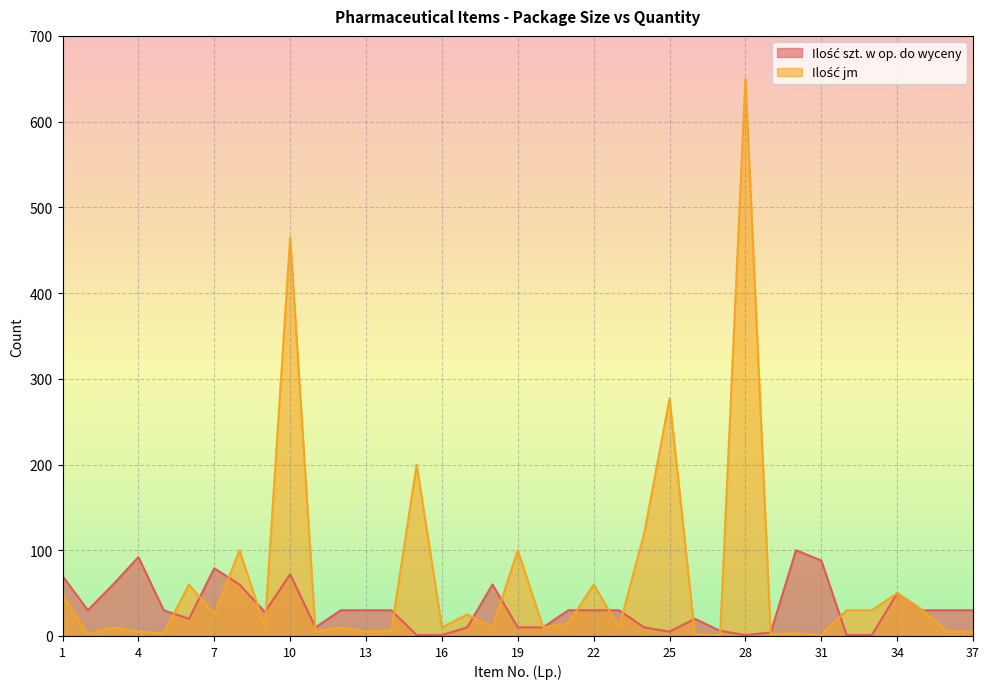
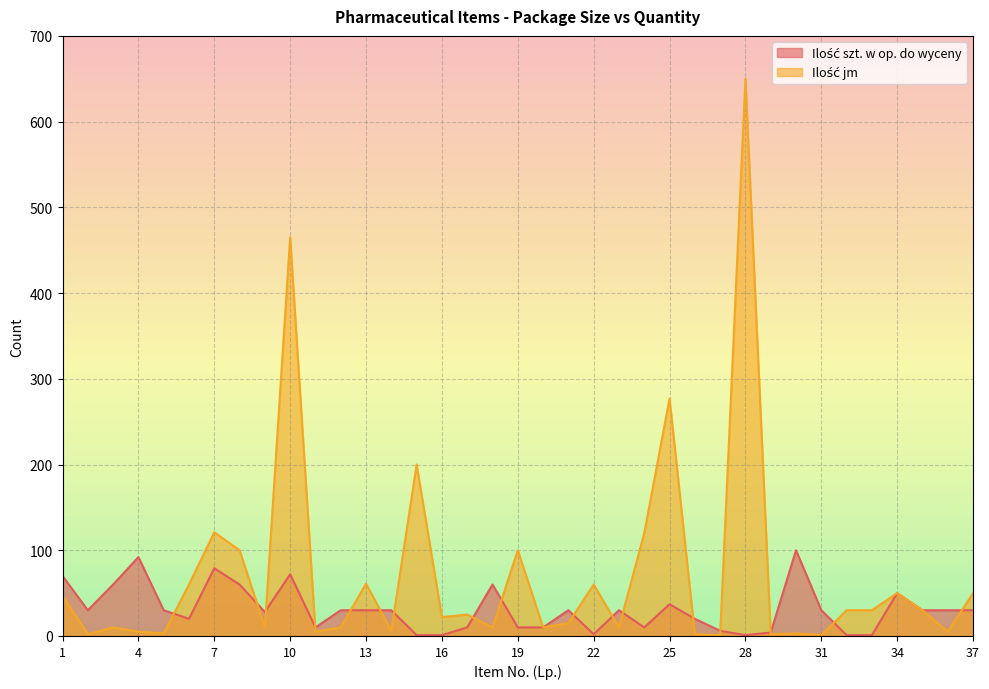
Ilość jm, 7: 30 -> 120
Ilość jm, 13: 10 -> 60
Ilość jm, 16: 10 -> 20
Ilość szt. w op. do wyceny, 22: 30 -> 0
Ilość szt. w op. do wyceny, 25: 10 -> 40
Ilość szt. w op. do wyceny, 31: 90 -> 30
Ilość jm, 37: 10 -> 50
